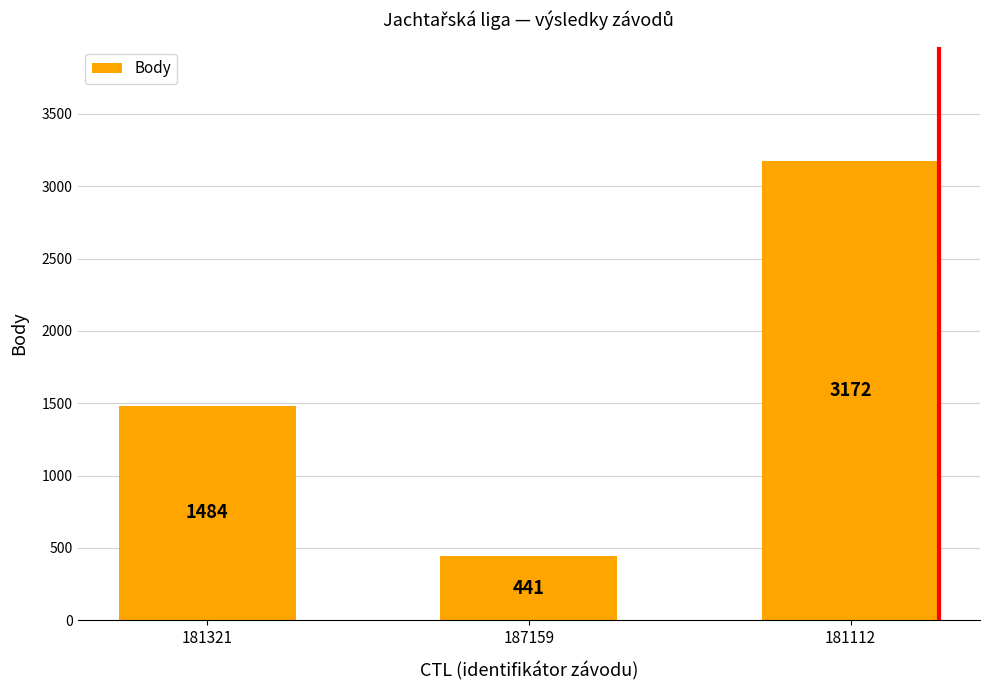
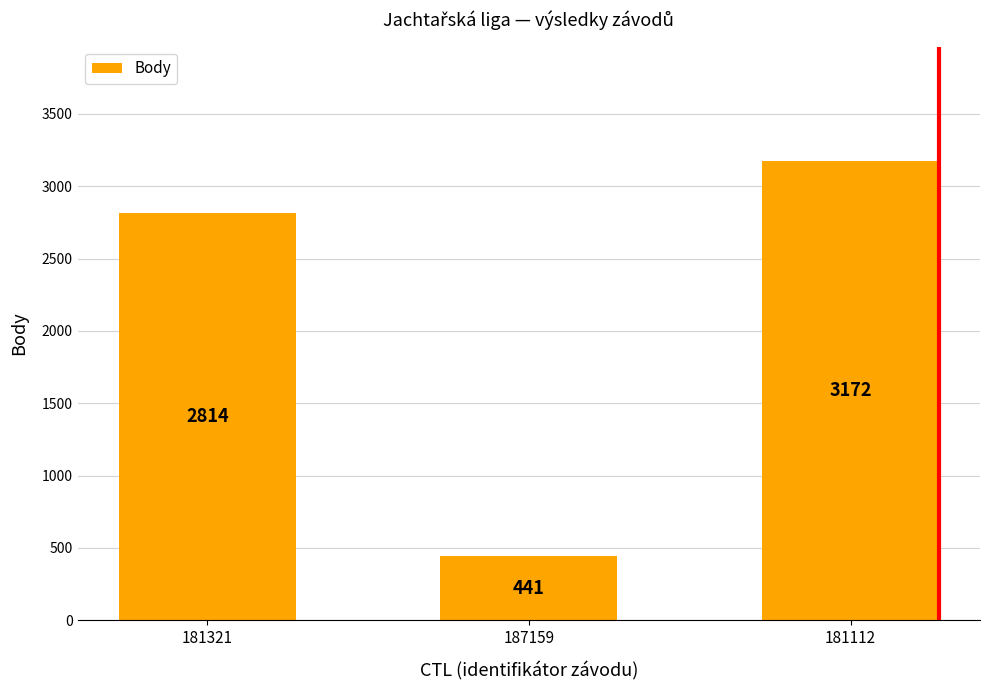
181321: 1484 -> 2814
